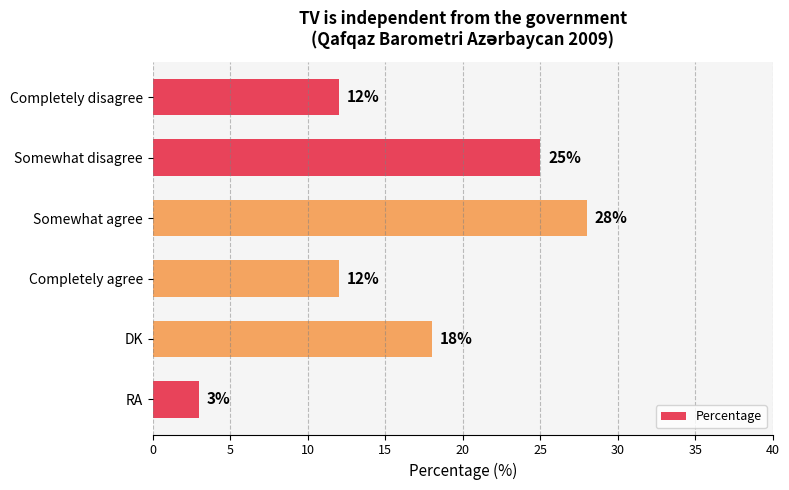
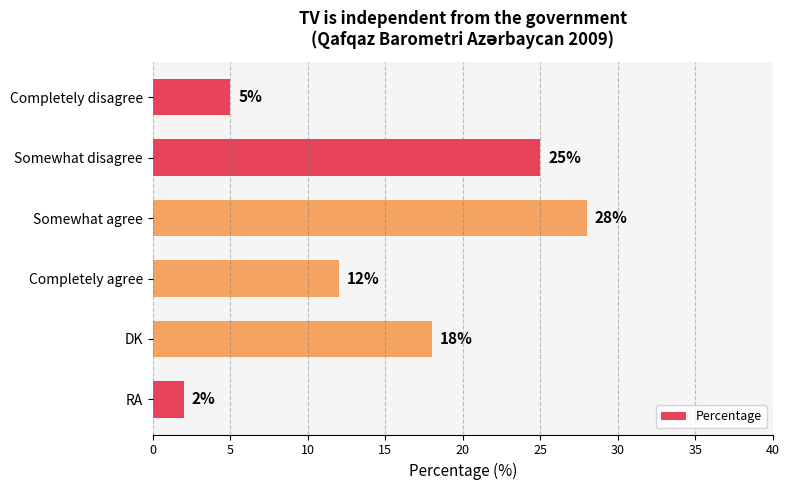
Completely disagree: 12% -> 5%
RA: 3% -> 2%
